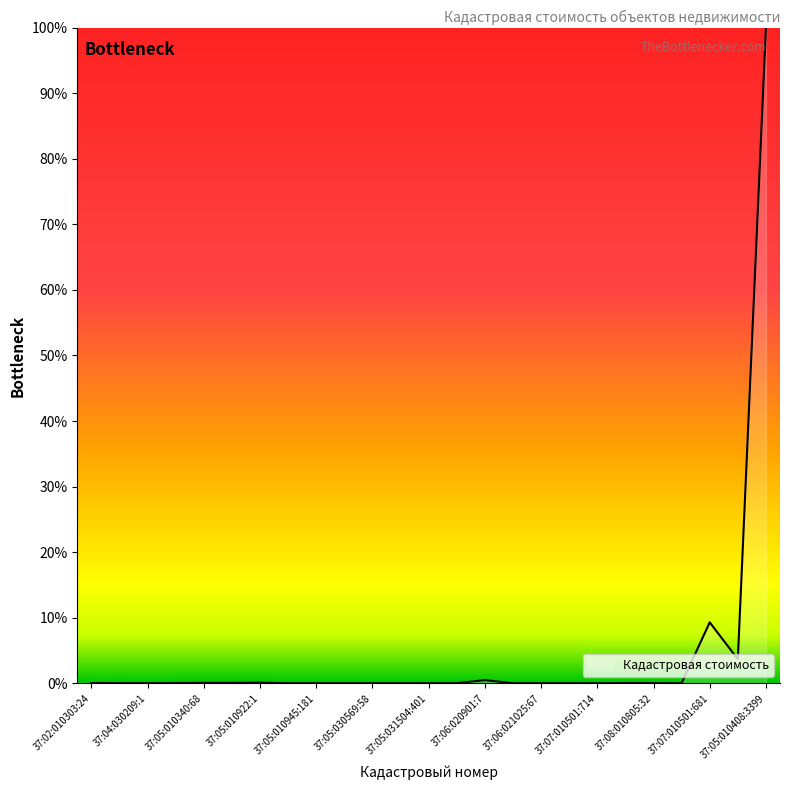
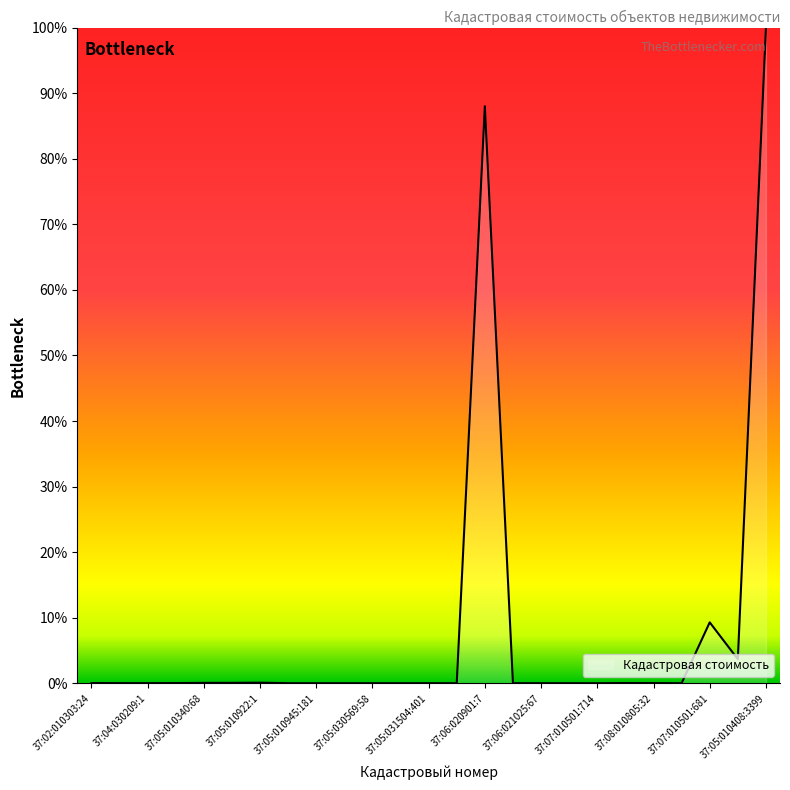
37:06:020901:7: 0% -> 88%
